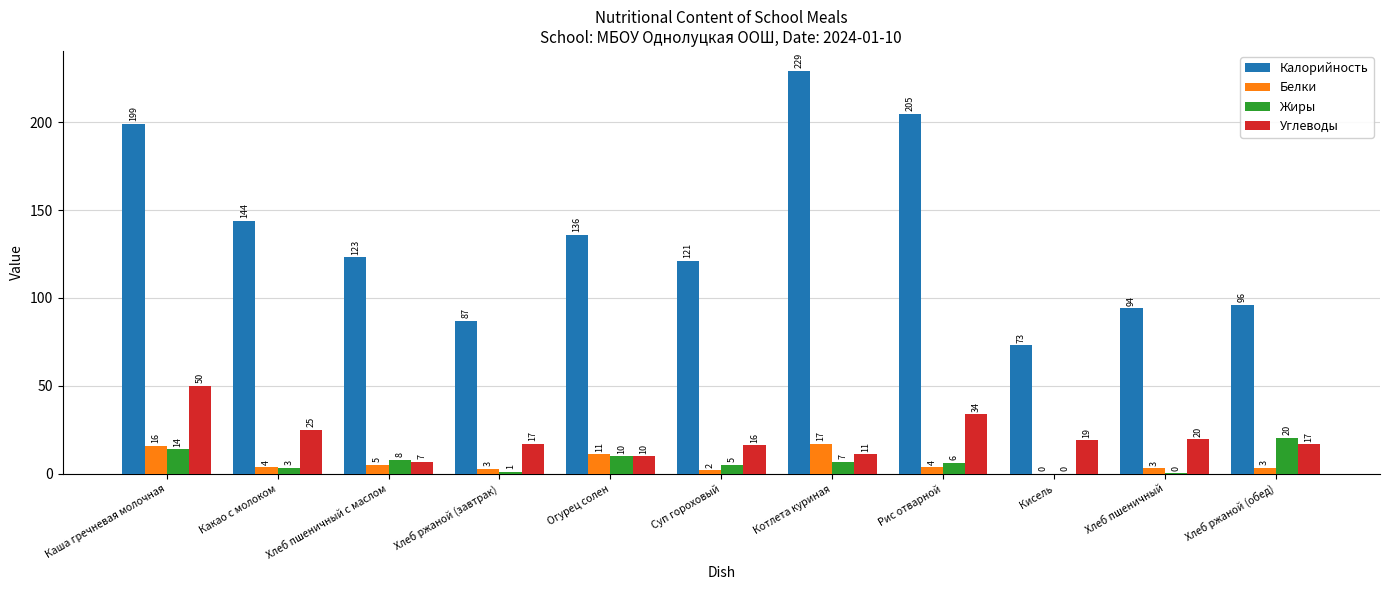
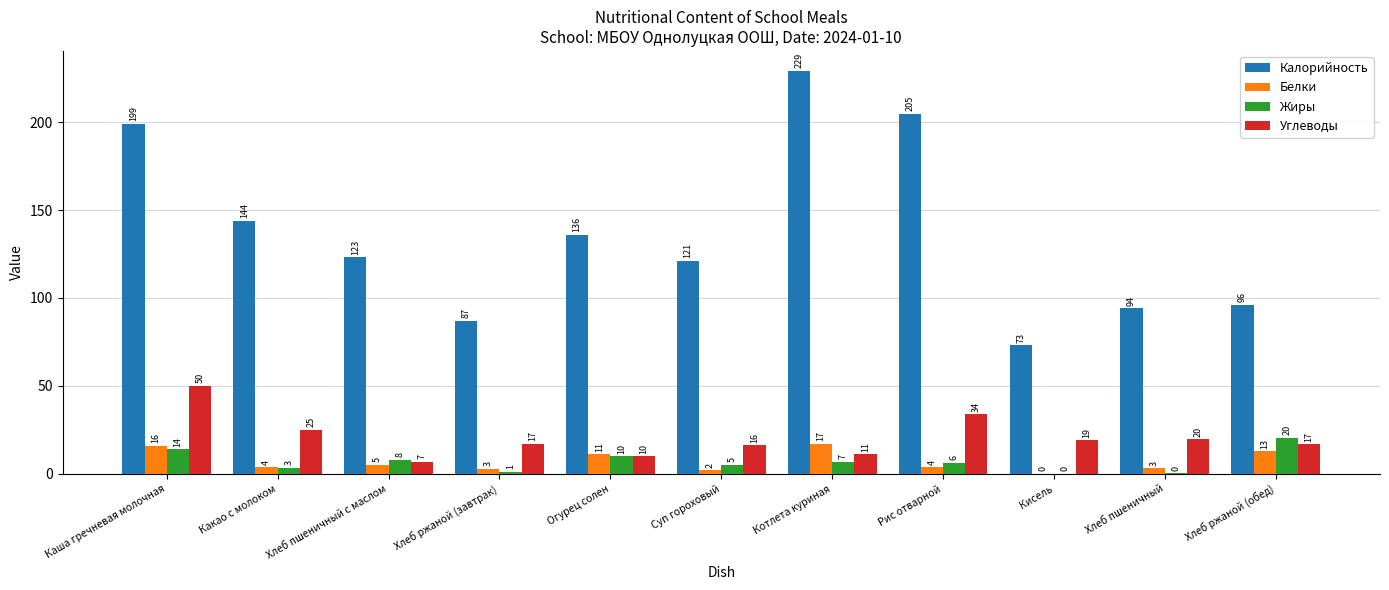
Белки, Хлеб ржаной (обед): 3 -> 13
